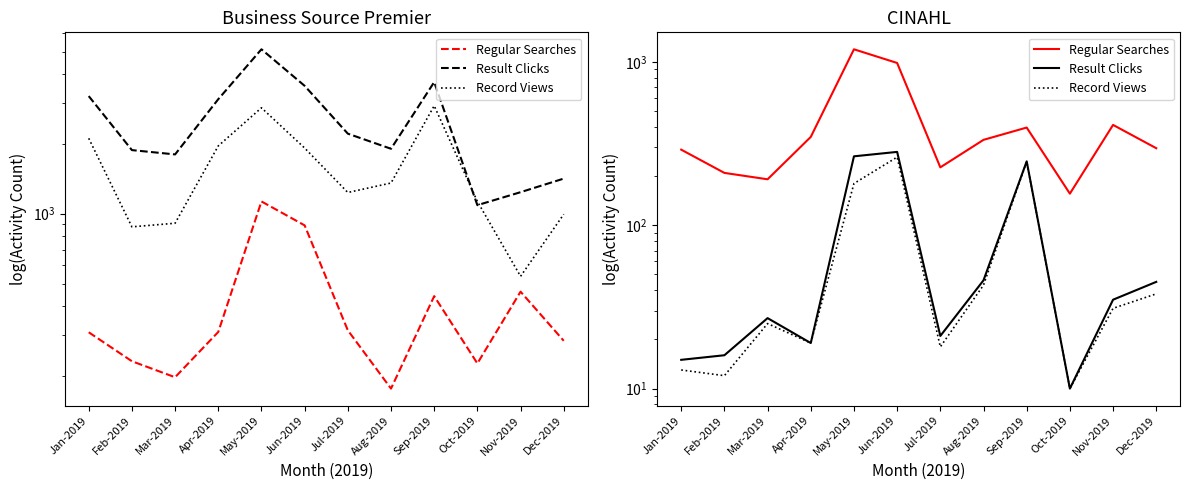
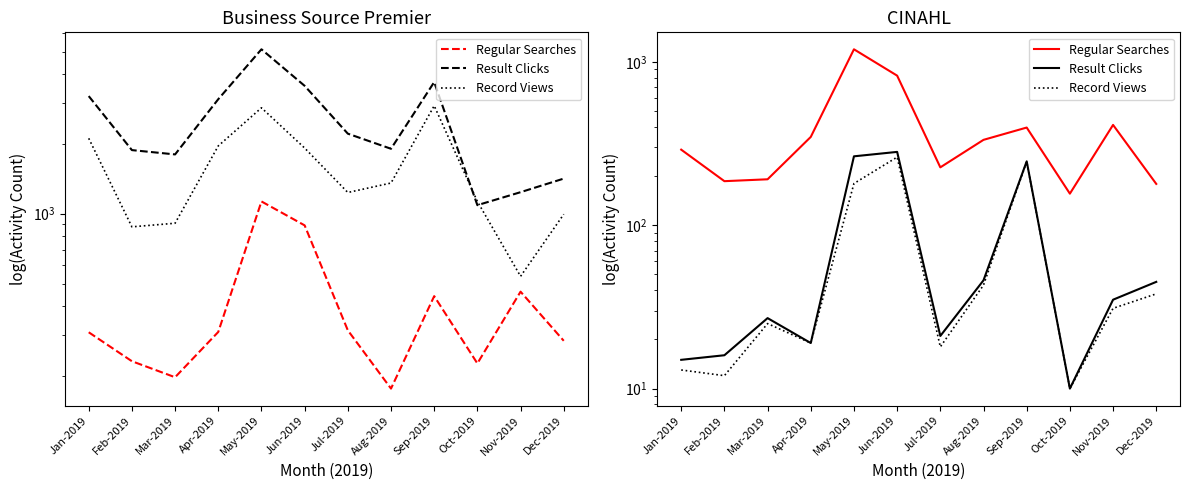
CINAHL, Regular Searches, Feb-2019: 210 -> 190
CINAHL, Regular Searches, Jun-2019: 1000 -> 800
CINAHL, Regular Searches, Dec-2019: 300 -> 180
